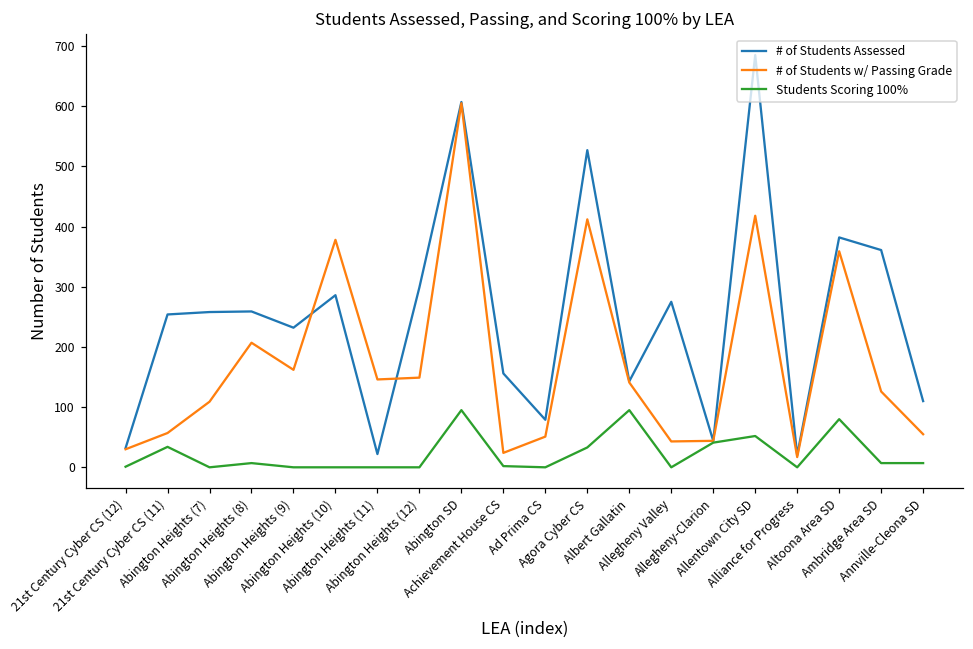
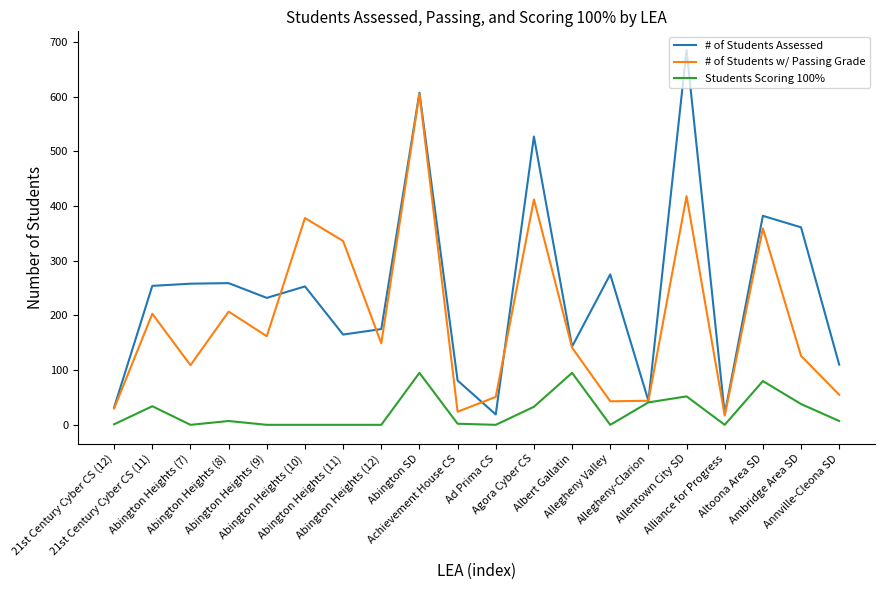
# of Students w/ Passing Grade, 21st Century Cyber CS (11): 60 -> 200
# of Students Assessed, Abington Heights (10): 290 -> 250
# of Students Assessed, Abington Heights (11): 20 -> 170
# of Students w/ Passing Grade, Abington Heights (11): 150 -> 340
# of Students Assessed, Abington Heights (12): 300 -> 180
# of Students Assessed, Achievement House CS: 160 -> 80
# of Students Assessed, Ad Prima CS: 80 -> 20
Students Scoring 100%, Ambridge Area SD: 10 -> 40
